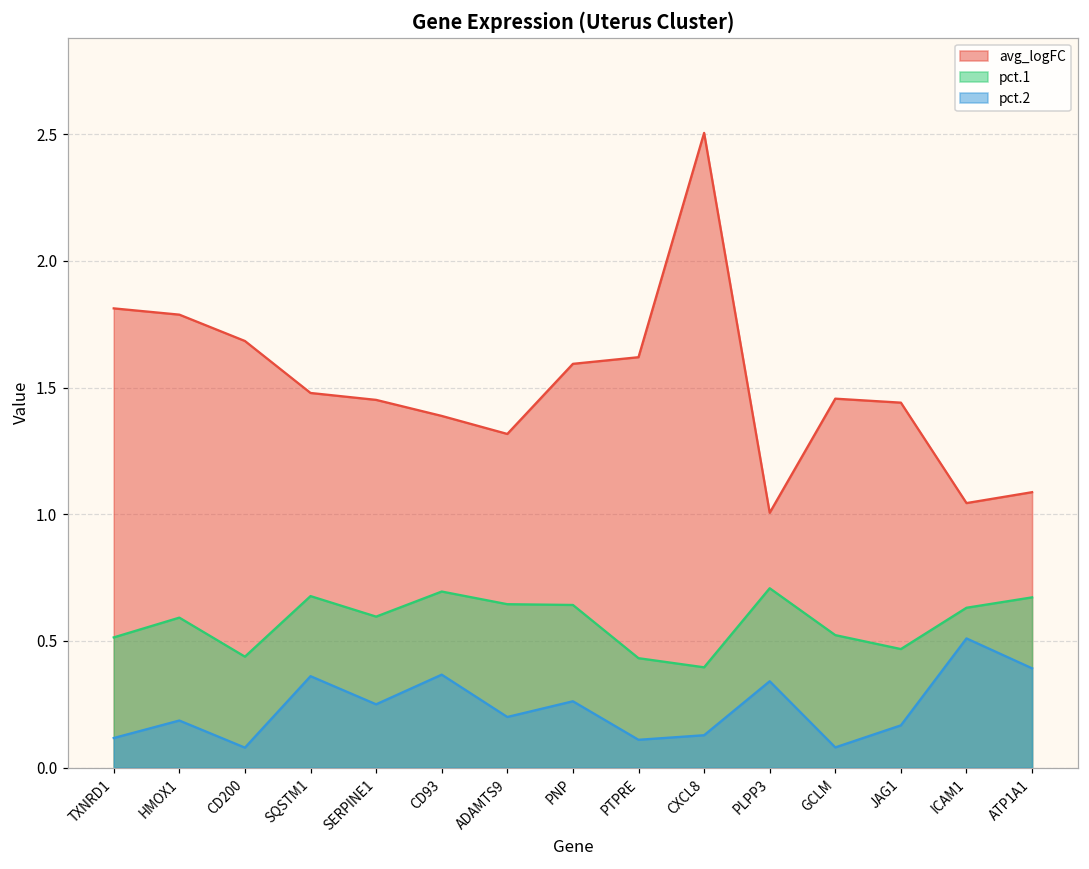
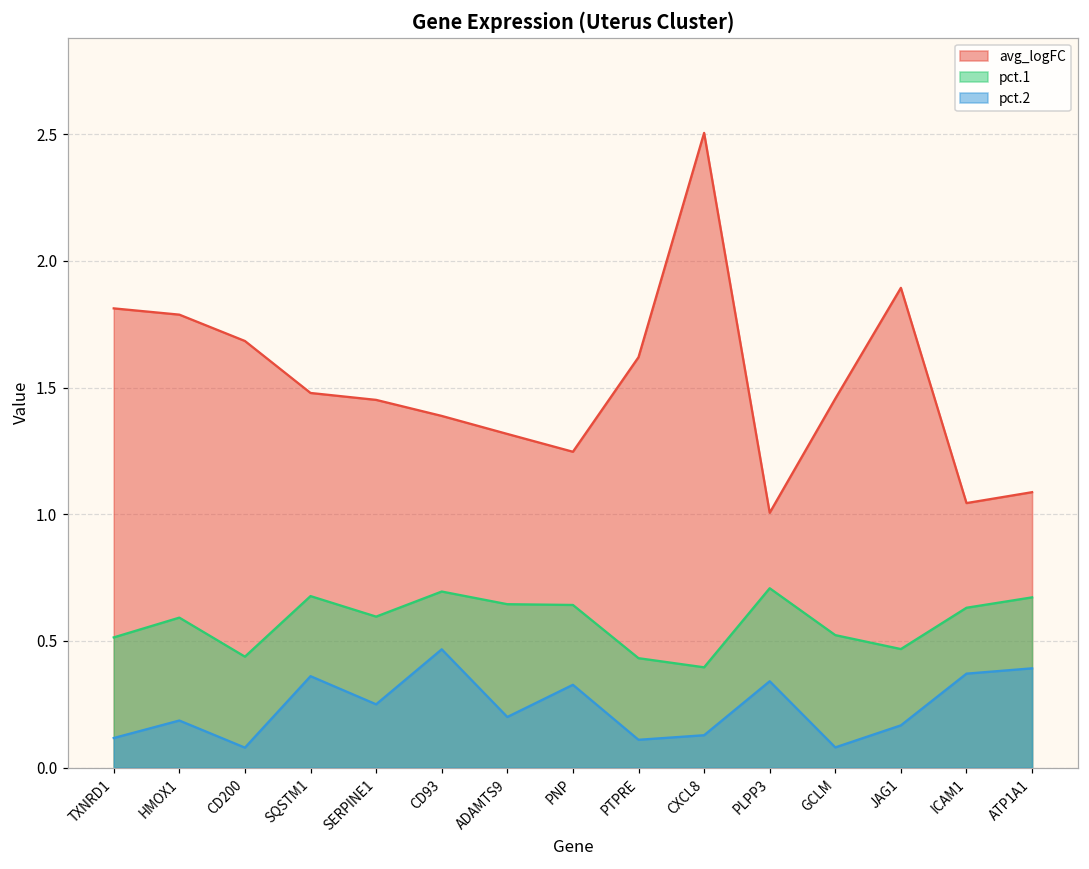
pct.2, CD93: 0.37 -> 0.47
avg_logFC, PNP: 1.59 -> 1.25
pct.2, PNP: 0.26 -> 0.33
avg_logFC, JAG1: 1.44 -> 1.89
pct.2, ICAM1: 0.51 -> 0.37
